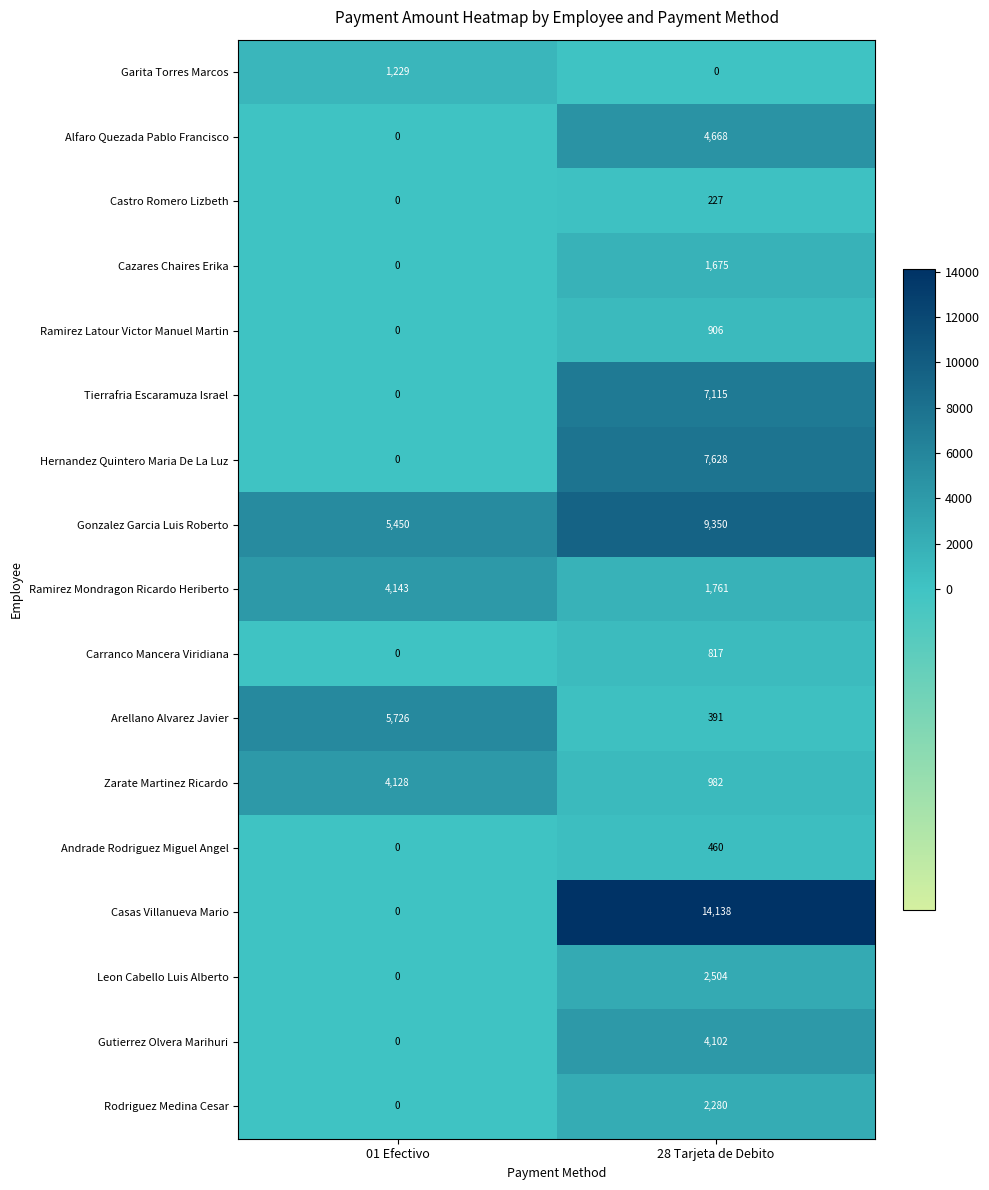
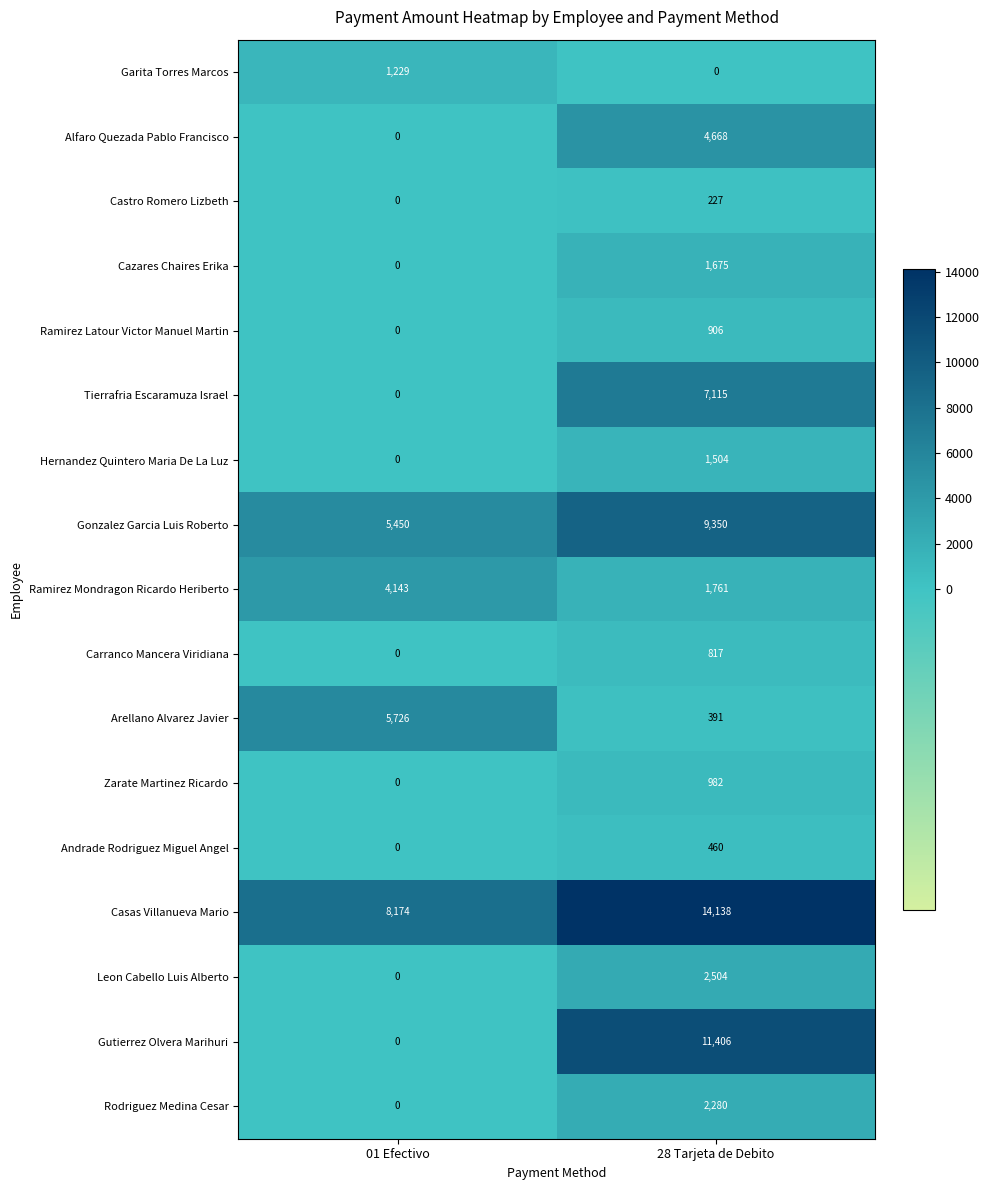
Hernandez Quintero Maria De La Luz, 28 Tarjeta de Debito: 7,628 -> 1,504
Zarate Martinez Ricardo, 01 Efectivo: 4,128 -> 0
Casas Villanueva Mario, 01 Efectivo: 0 -> 8,174
Gutierrez Olvera Marihuri, 28 Tarjeta de Debito: 4,102 -> 11,406
